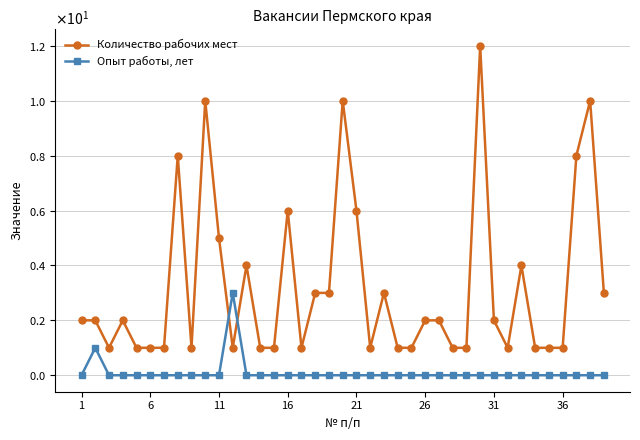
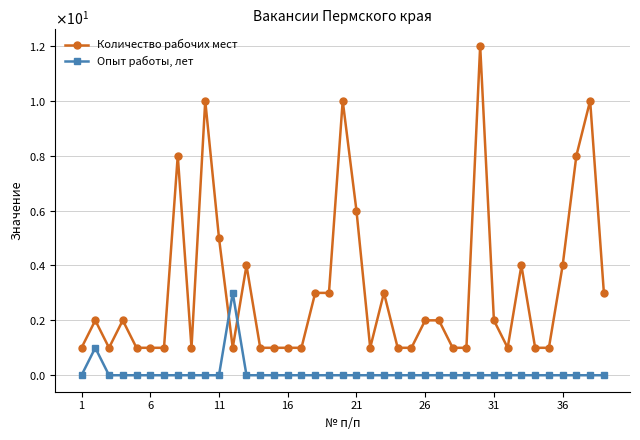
Количество рабочих мест, 1: 2 -> 1
Количество рабочих мест, 16: 6 -> 1
Количество рабочих мест, 36: 1 -> 4
